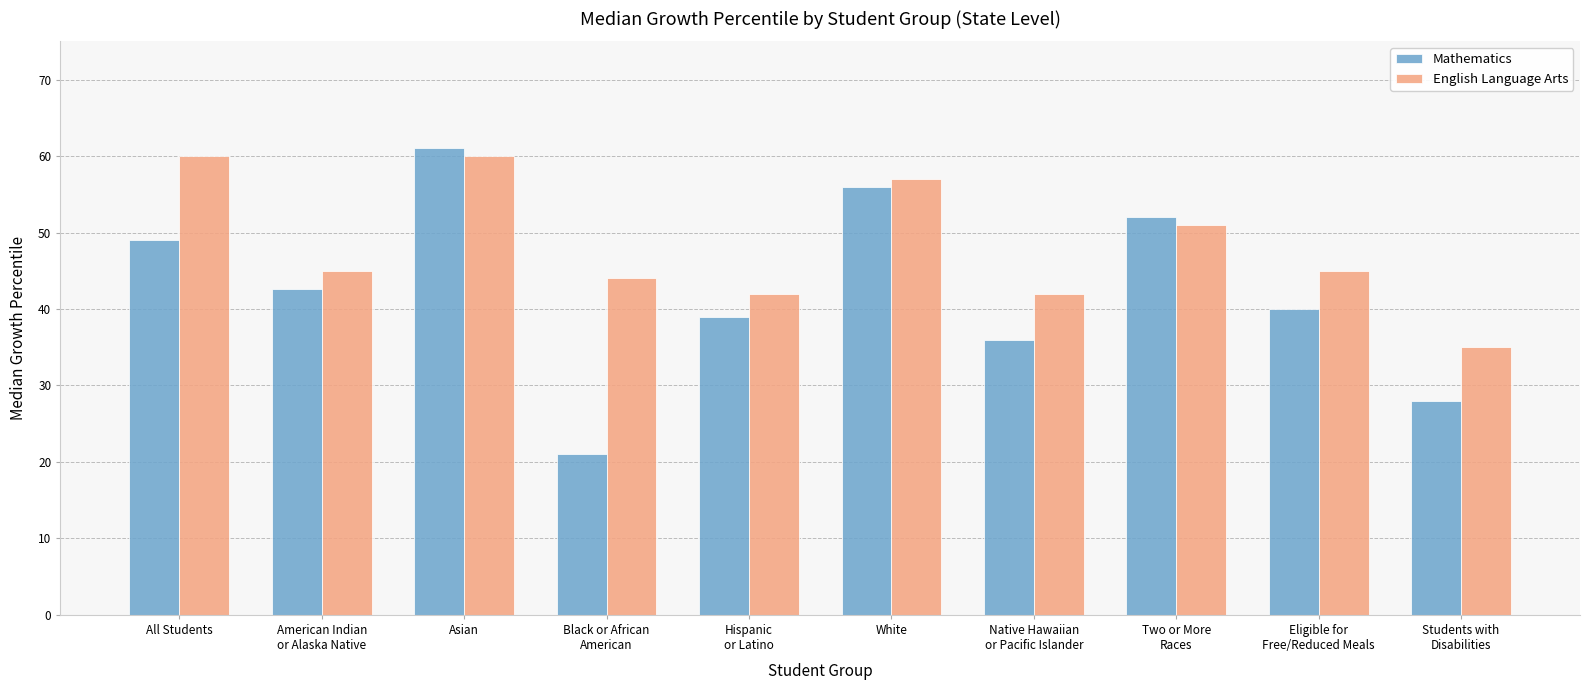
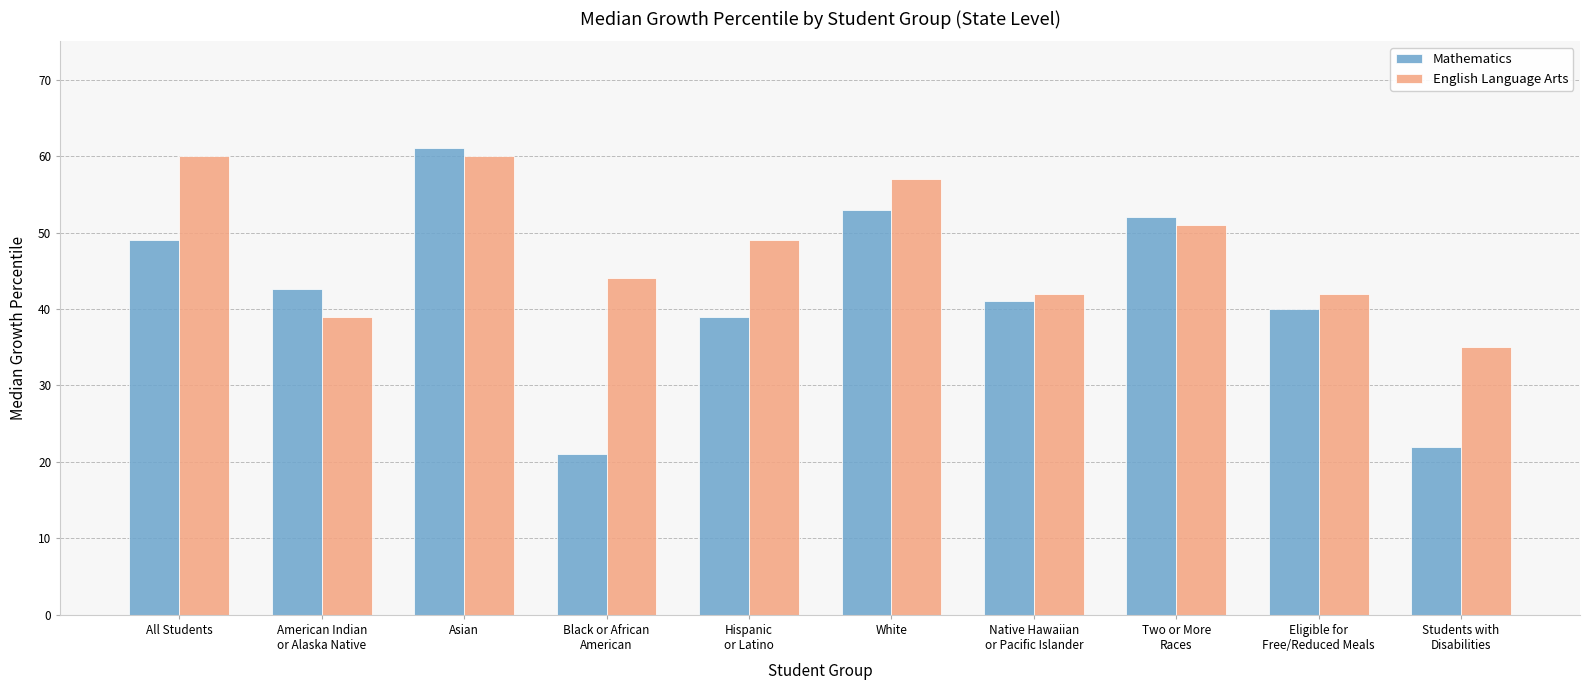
English Language Arts, American Indian or Alaska Native: 45 -> 39
English Language Arts, Hispanic or Latino: 42 -> 49
Mathematics, White: 56 -> 53
Mathematics, Native Hawaiian or Pacific Islander: 36 -> 41
English Language Arts, Eligible for Free/Reduced Meals: 45 -> 42
Mathematics, Students with Disabilities: 28 -> 22
